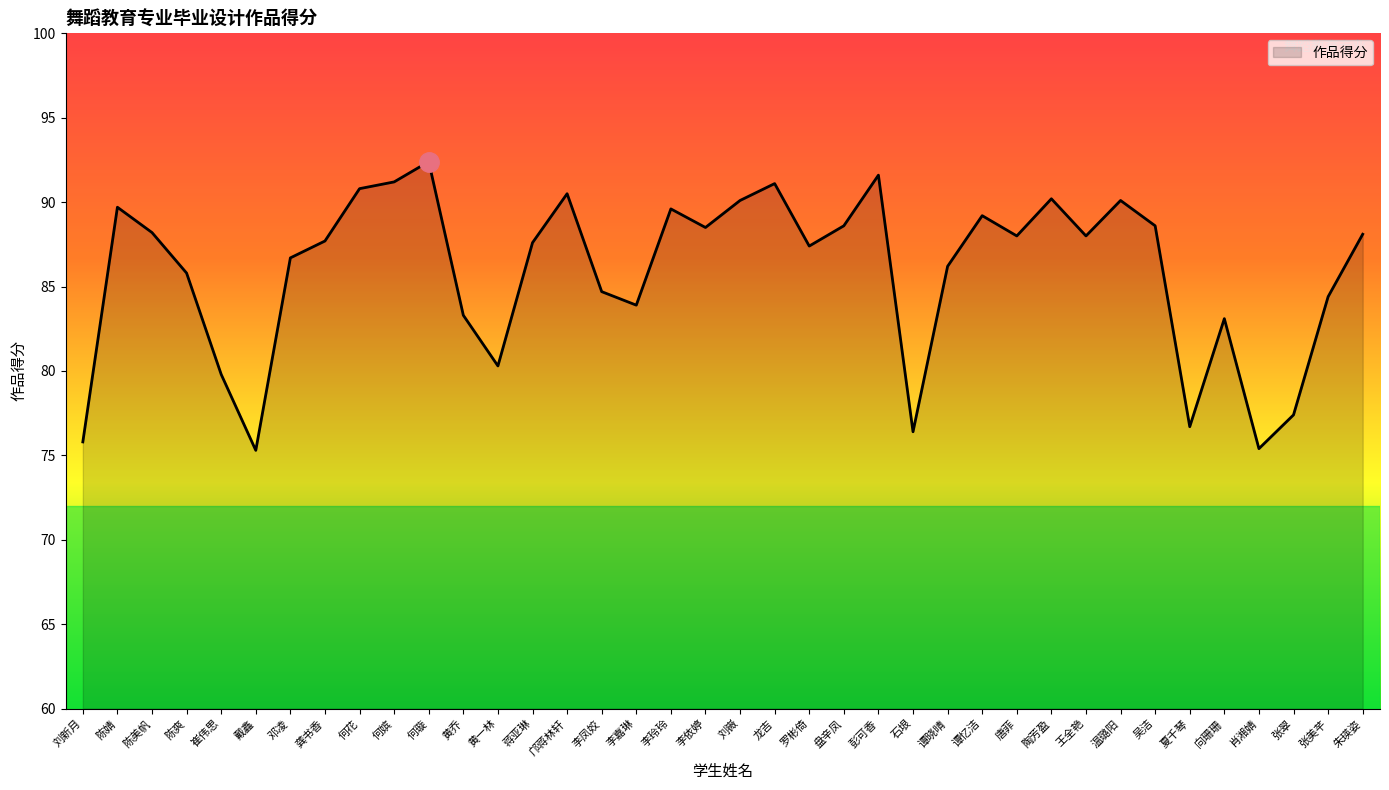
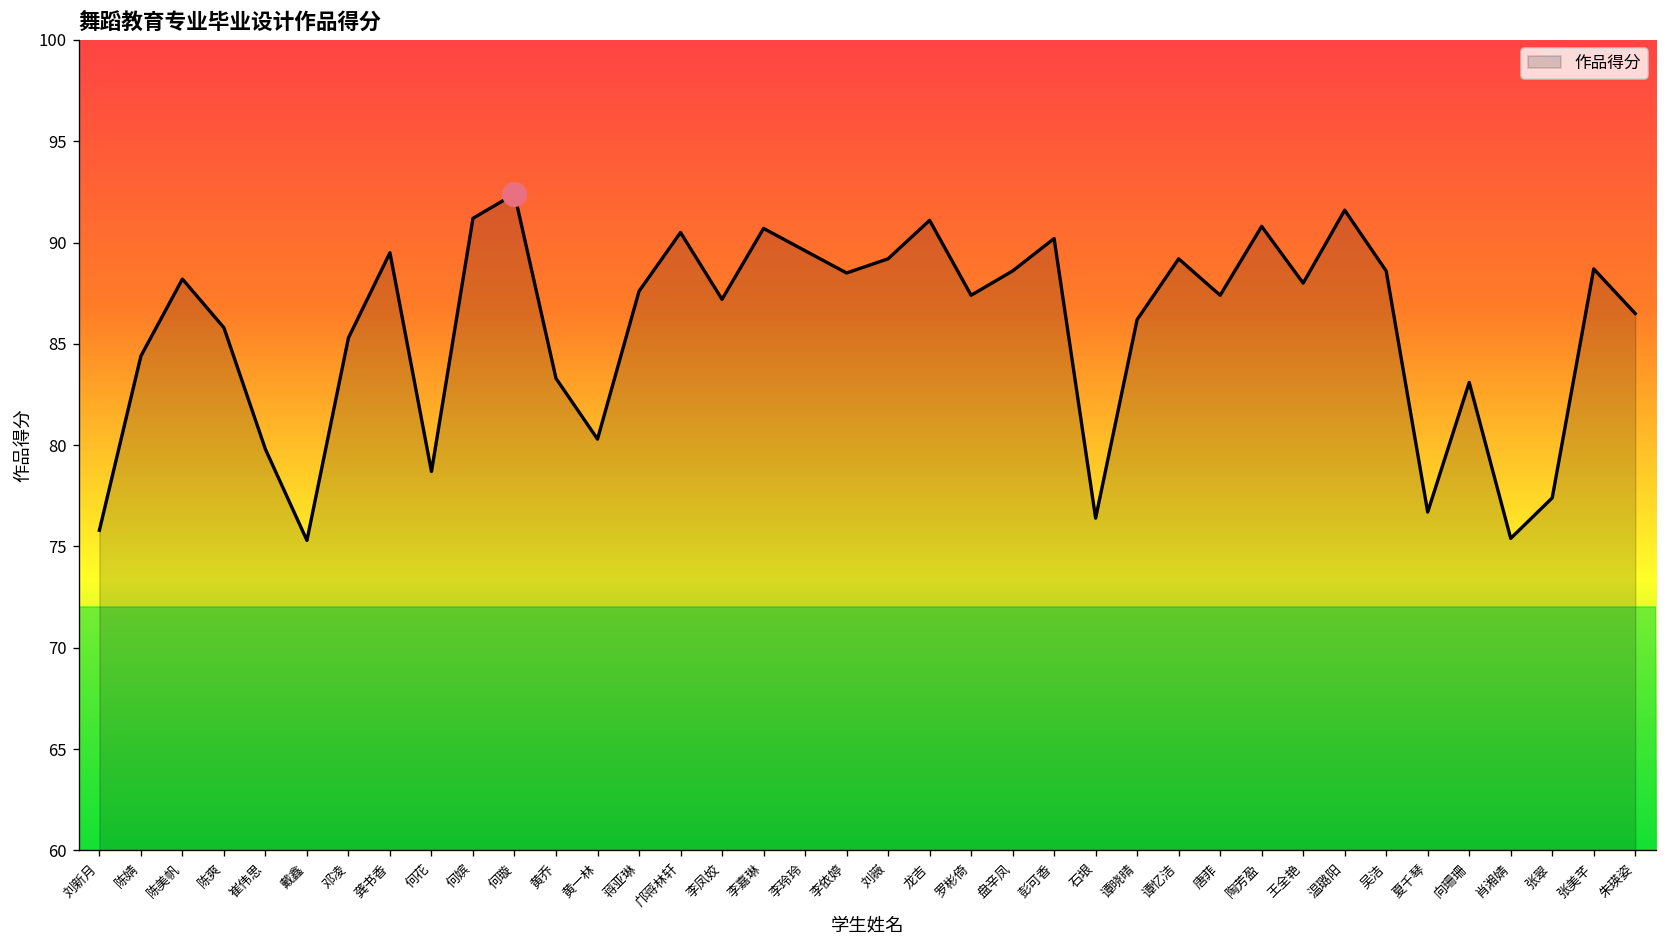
作品得分, 陈婧: 89.7 -> 84.4
作品得分, 邓凌: 86.7 -> 85.3
作品得分, 龚书香: 87.7 -> 89.5
作品得分, 何花: 90.8 -> 78.7
作品得分, 李凤姣: 84.7 -> 87.2
作品得分, 李嘉琳: 83.9 -> 90.7
作品得分, 刘嶶: 90.1 -> 89.2
作品得分, 彭可香: 91.6 -> 90.2
作品得分, 唐菲: 88.0 -> 87.4
作品得分, 陶芳盈: 90.2 -> 90.8
作品得分, 温璐阳: 90.1 -> 91.6
作品得分, 张美芊: 84.4 -> 88.7
作品得分, 朱瑛姿: 88.1 -> 86.5
